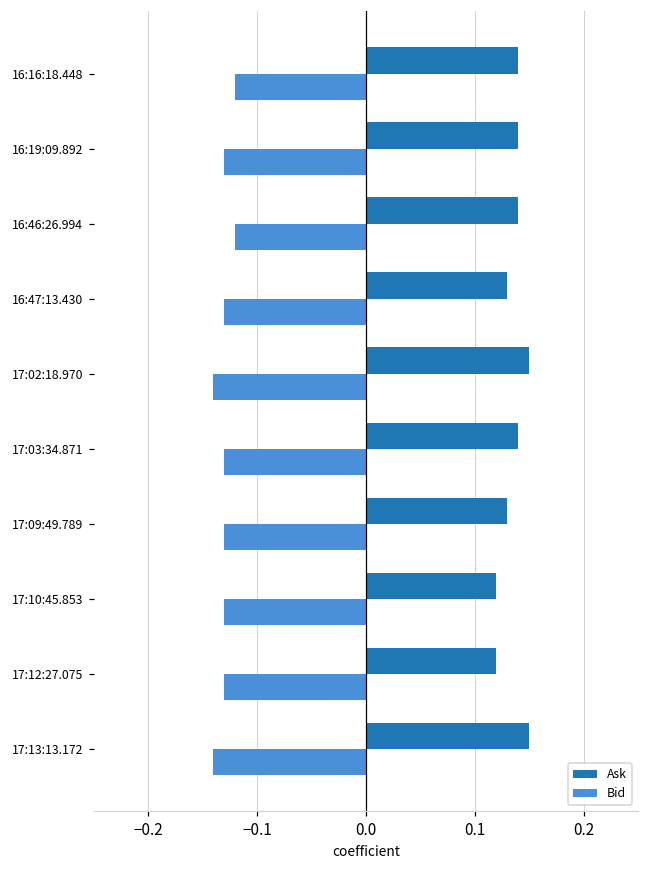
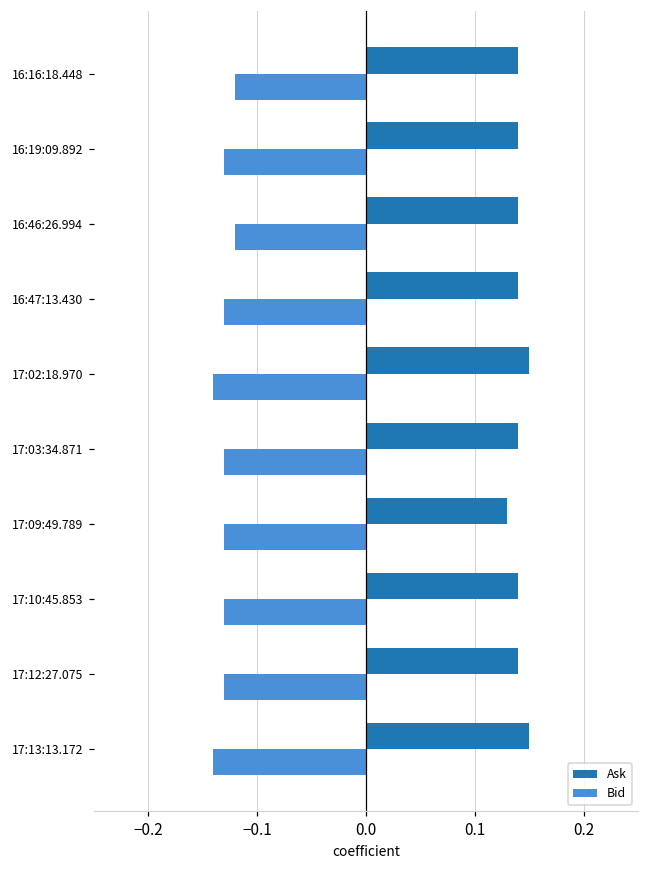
Ask, 16:47:13.430: 0.13 -> 0.14
Ask, 17:10:45.853: 0.12 -> 0.14
Ask, 17:12:27.075: 0.12 -> 0.14
